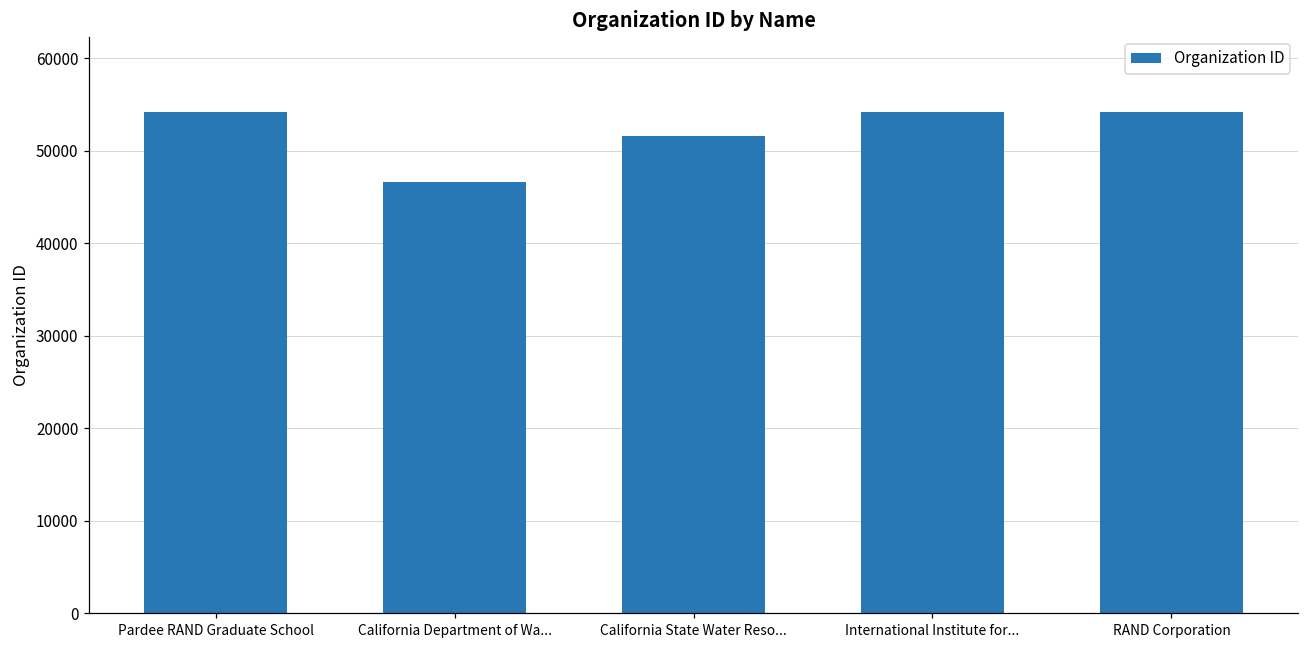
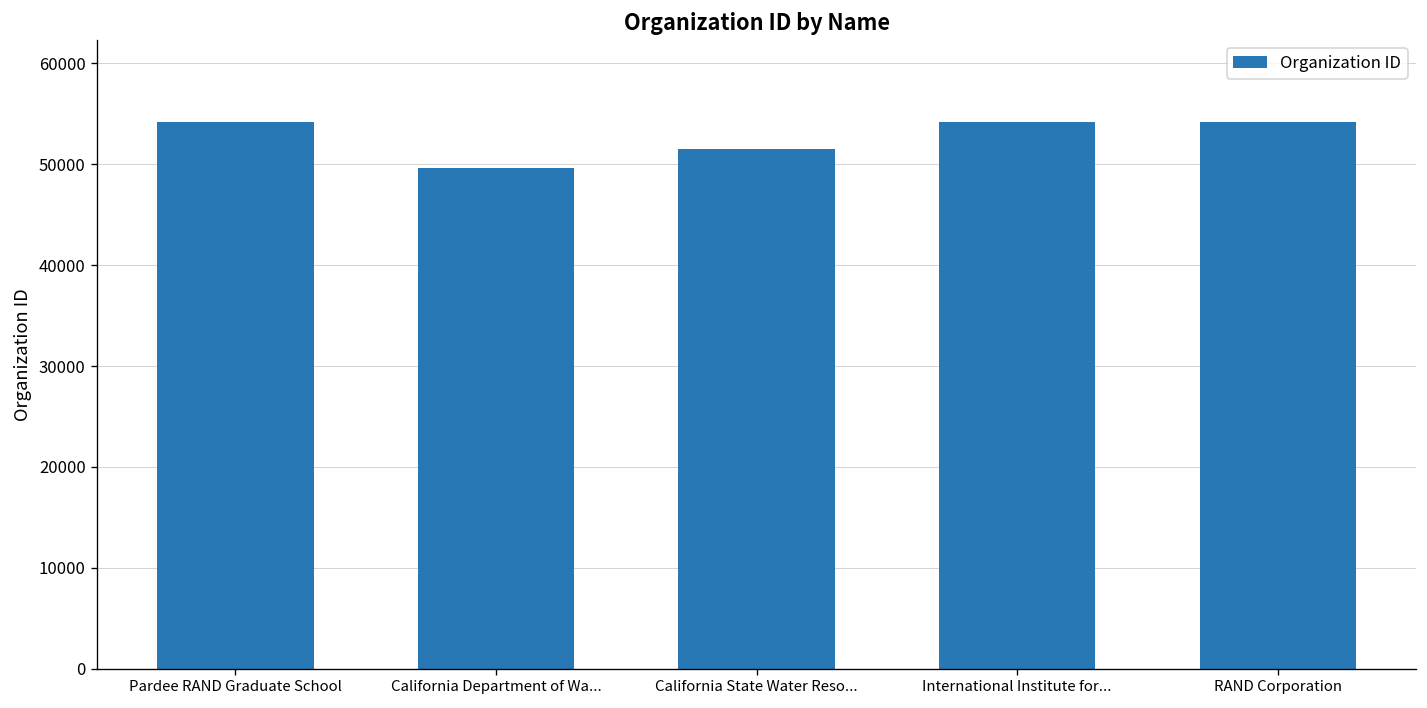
California Department of Wa...: 47000 -> 50000
